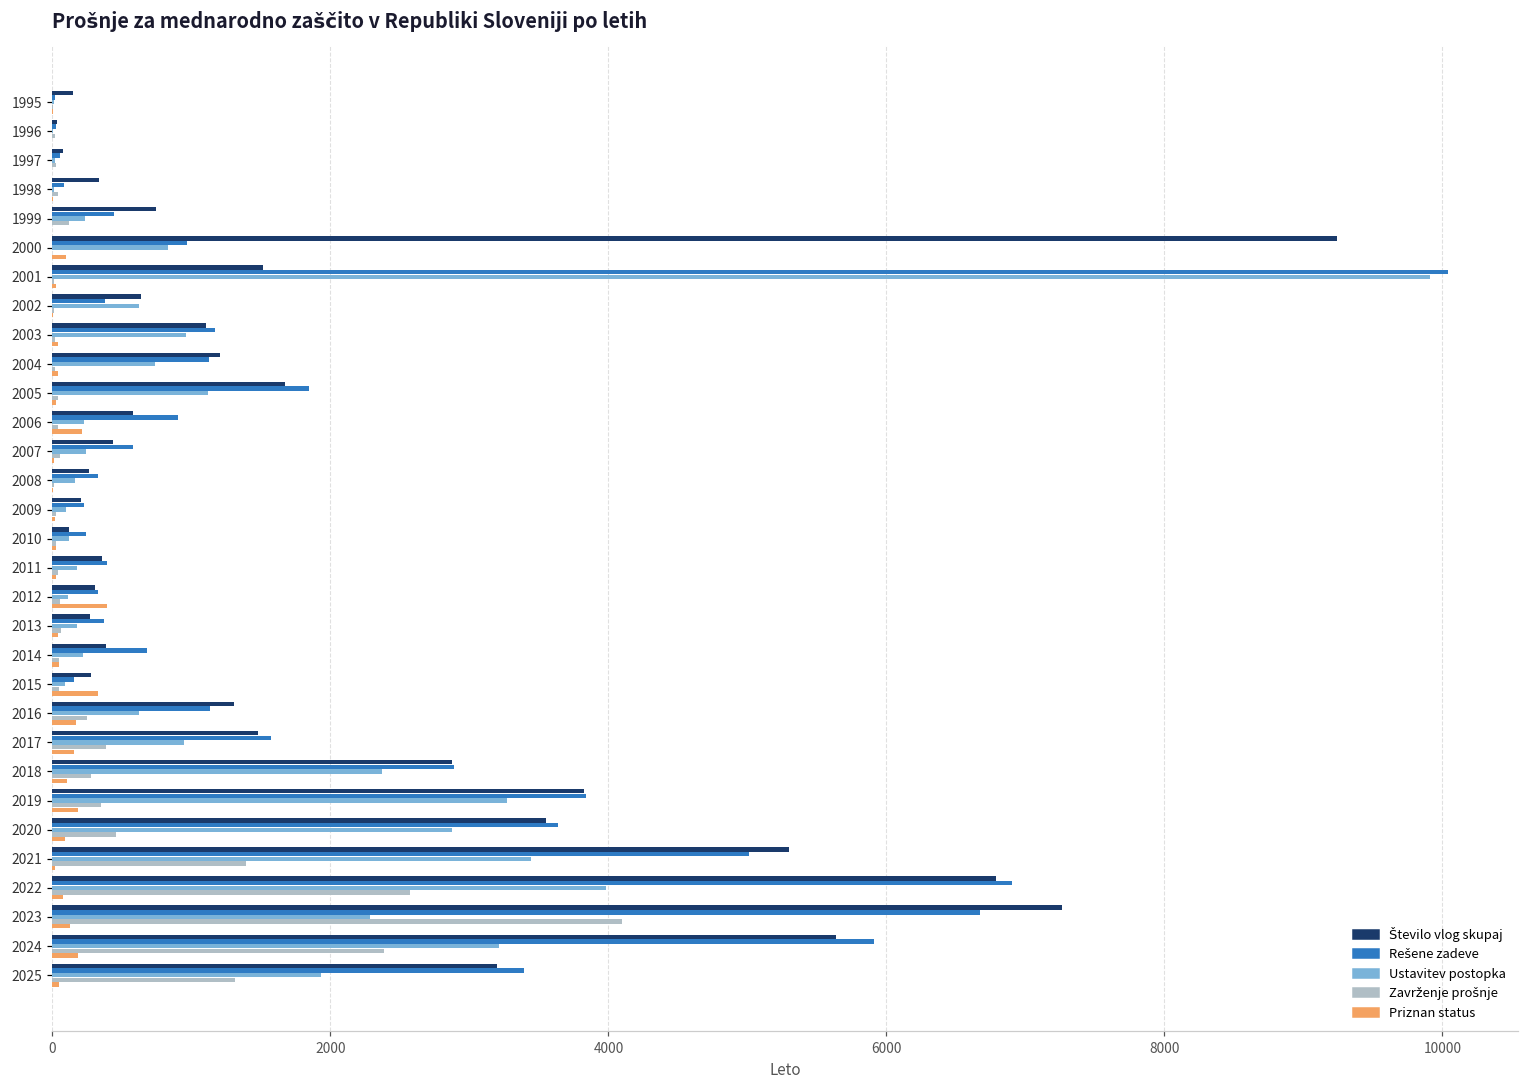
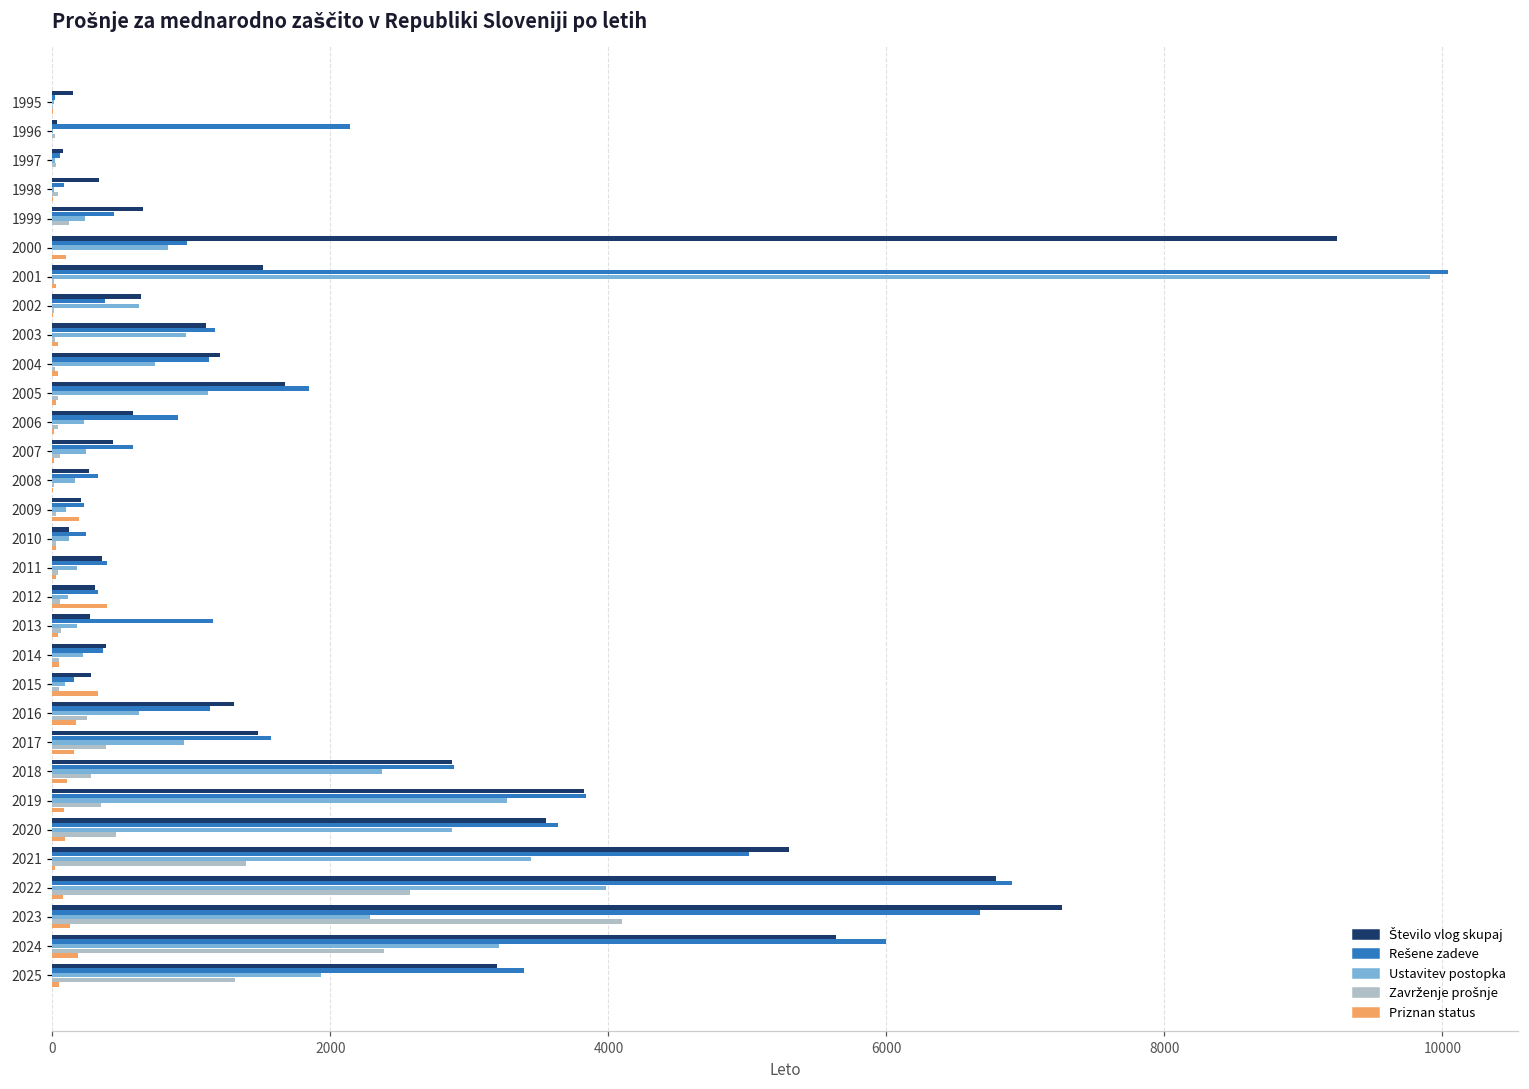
Rešene zadeve, 1996: 30 -> 2140
Število vlog skupaj, 1999: 740 -> 650
Priznan status, 2006: 210 -> 10
Priznan status, 2009: 20 -> 190
Rešene zadeve, 2013: 370 -> 1160
Rešene zadeve, 2014: 680 -> 360
Priznan status, 2019: 190 -> 90
Rešene zadeve, 2024: 5910 -> 5990
